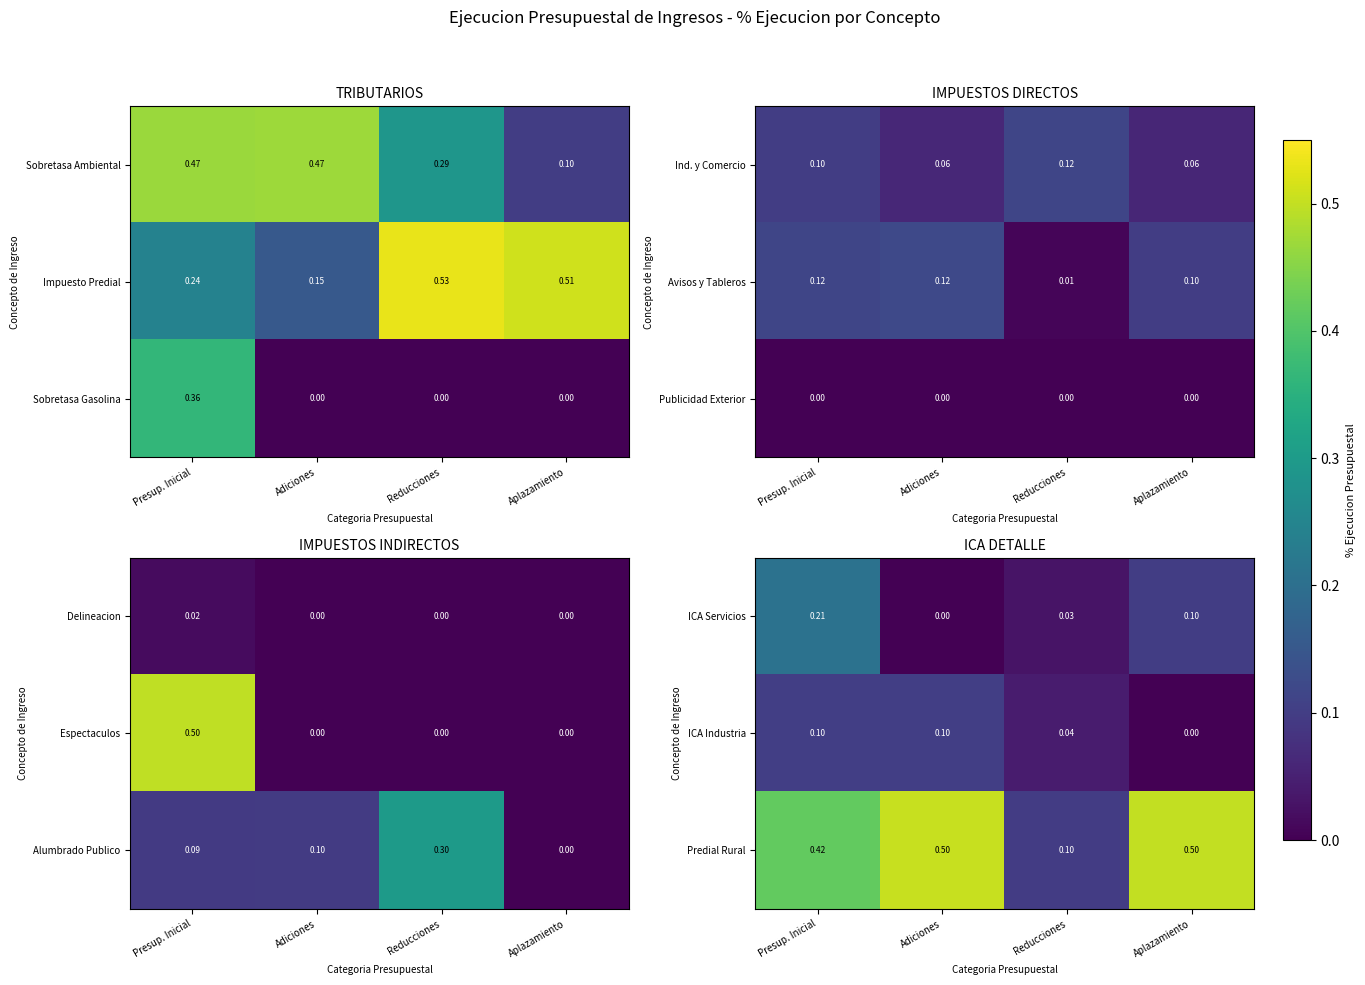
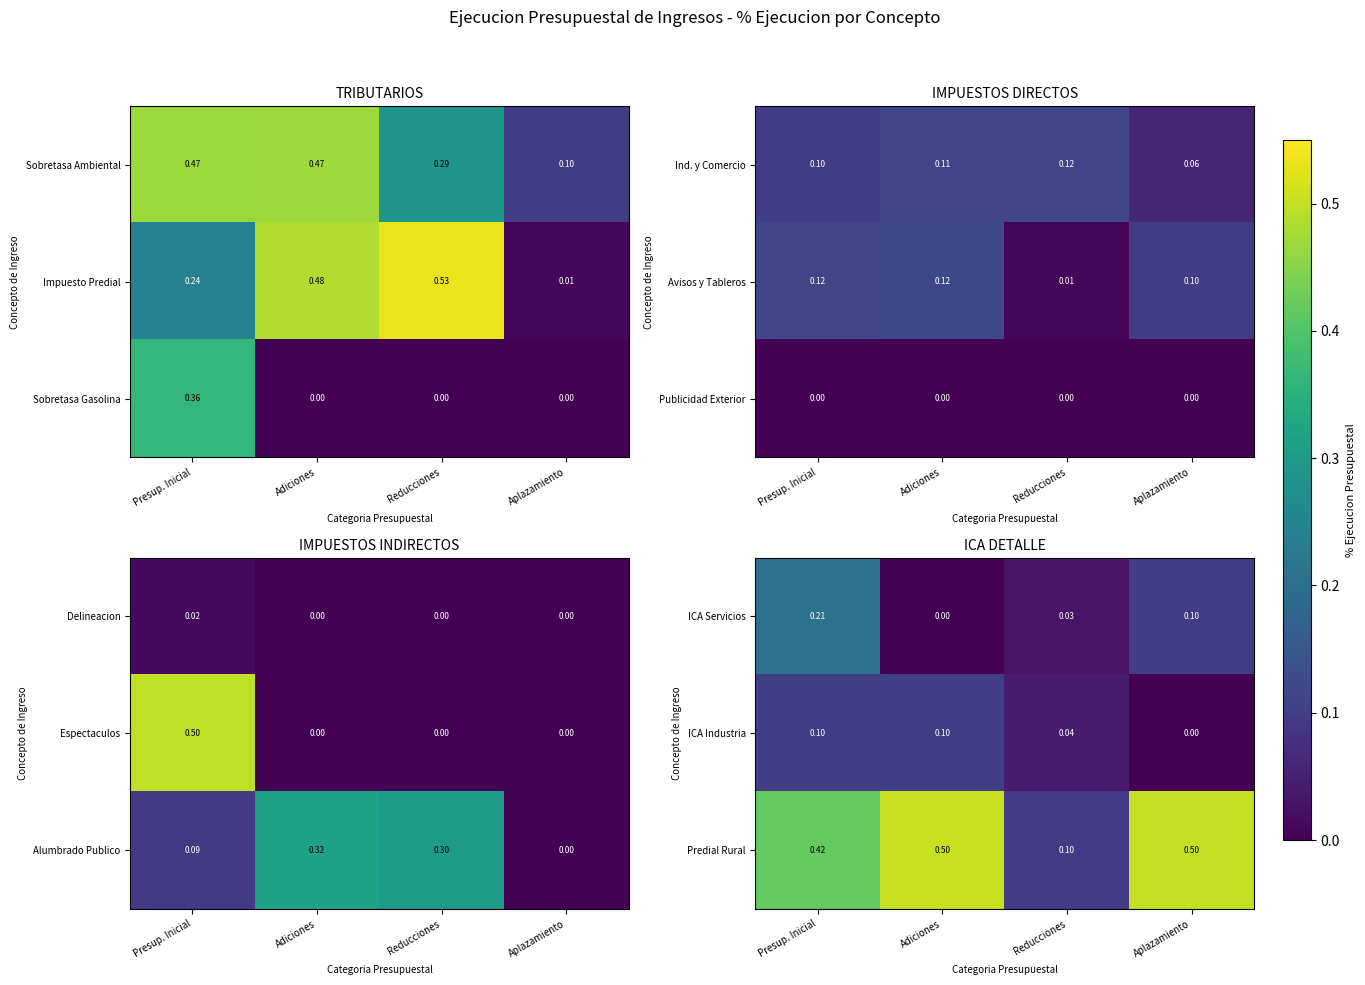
TRIBUTARIOS, Impuesto Predial, Adiciones: 0.15 -> 0.48
TRIBUTARIOS, Impuesto Predial, Aplazamiento: 0.51 -> 0.01
IMPUESTOS DIRECTOS, Ind. y Comercio, Adiciones: 0.06 -> 0.11
IMPUESTOS INDIRECTOS, Alumbrado Publico, Adiciones: 0.10 -> 0.32
